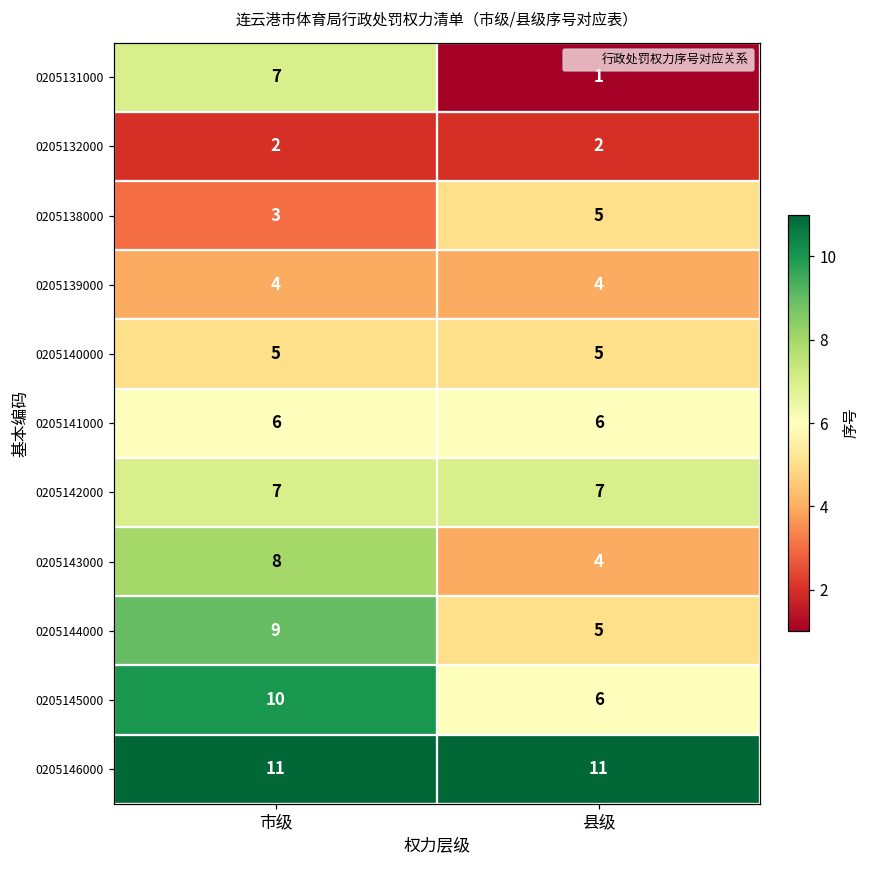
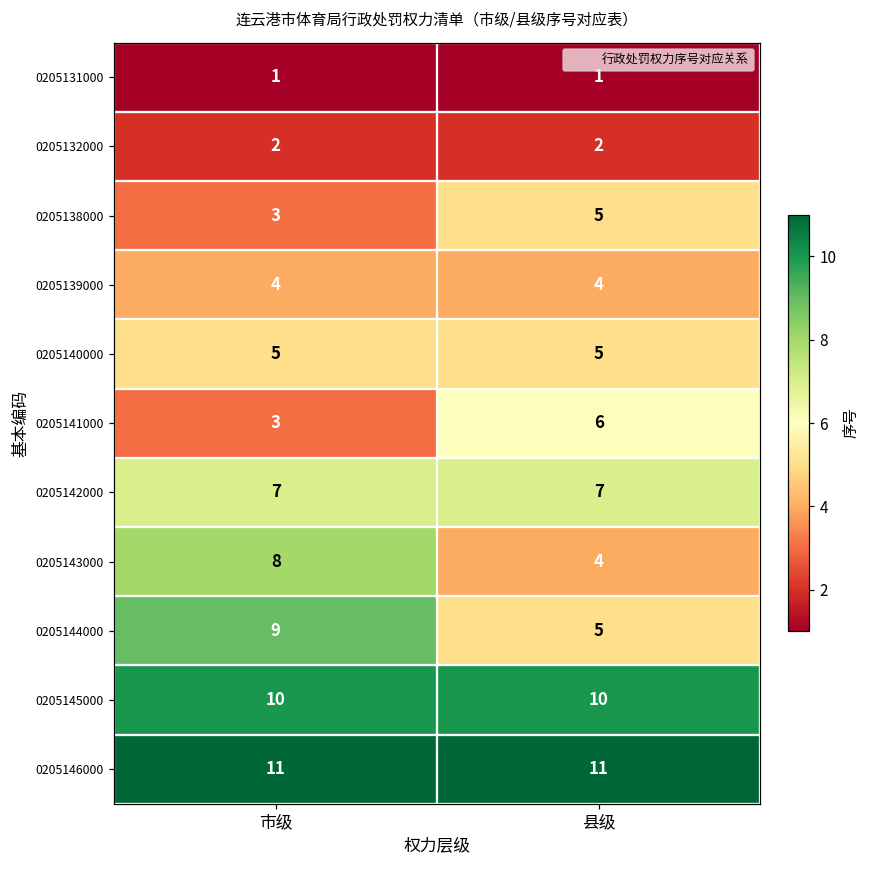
0205131000, 市级: 7 -> 1
0205141000, 市级: 6 -> 3
0205145000, 县级: 6 -> 10
